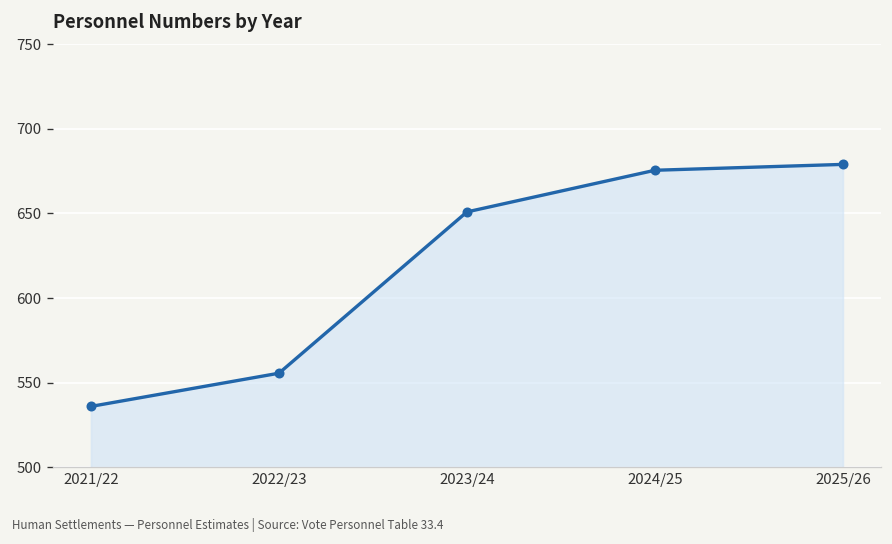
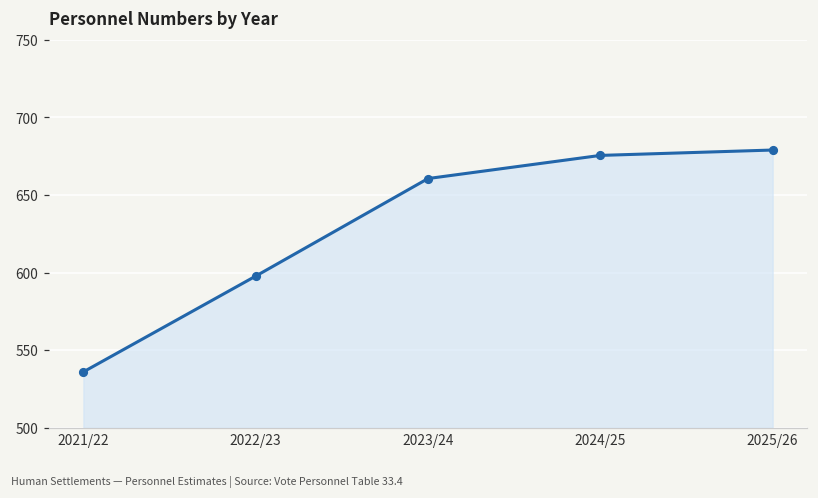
2022/23: 556 -> 598
2023/24: 651 -> 661
